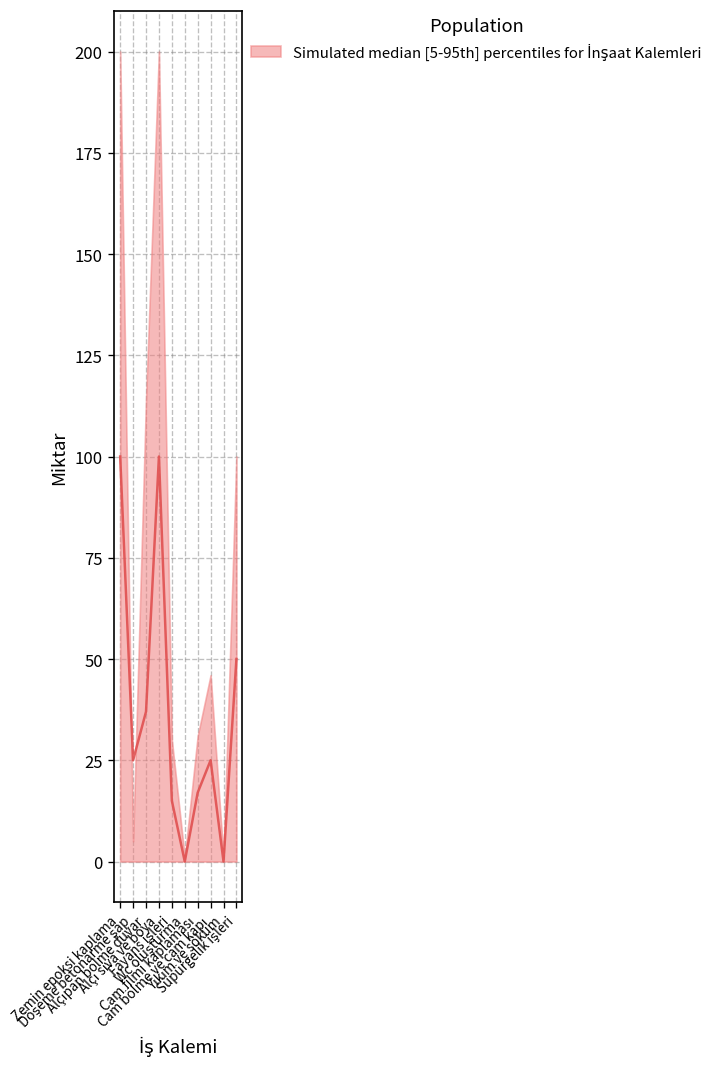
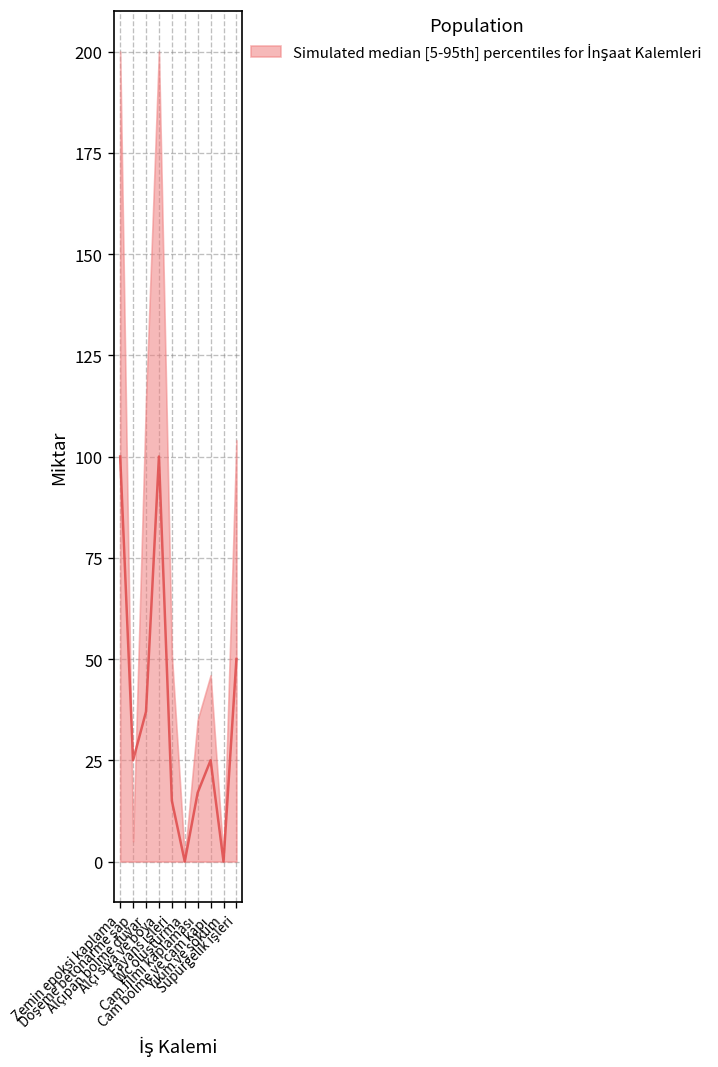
Simulated median [5-95th] percentiles for İnşaat Kalemleri, Fayans işleri: 30 -> 51
Simulated median [5-95th] percentiles for İnşaat Kalemleri, Cam filmi kaplaması: 31 -> 35
Simulated median [5-95th] percentiles for İnşaat Kalemleri, Süpürgelik işleri: 100 -> 104
